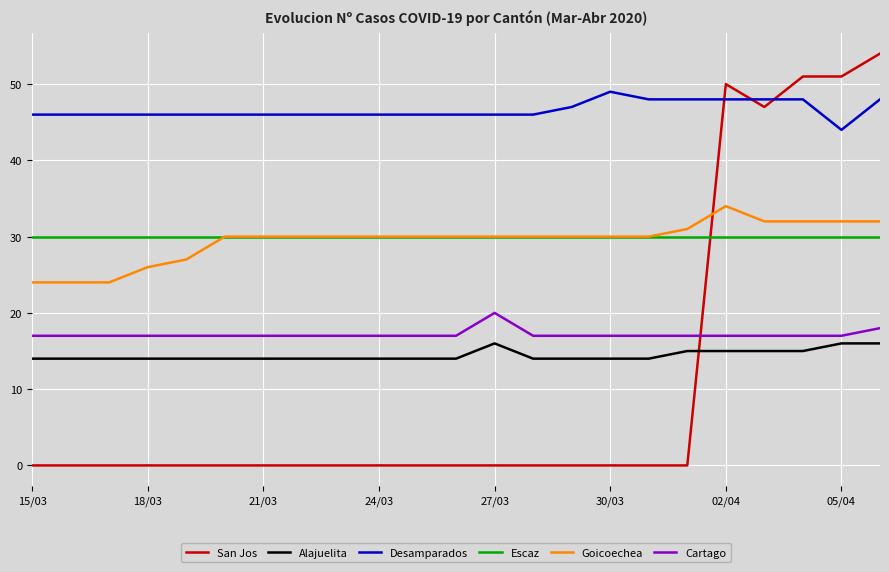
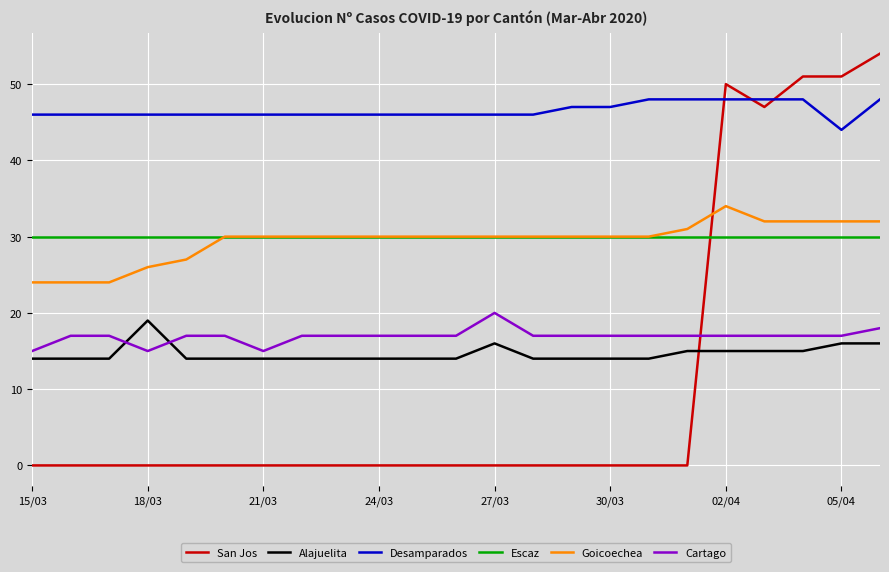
Cartago, 15/03: 17 -> 15
Alajuelita, 18/03: 14 -> 19
Cartago, 18/03: 17 -> 15
Cartago, 21/03: 17 -> 15
Desamparados, 30/03: 49 -> 47
